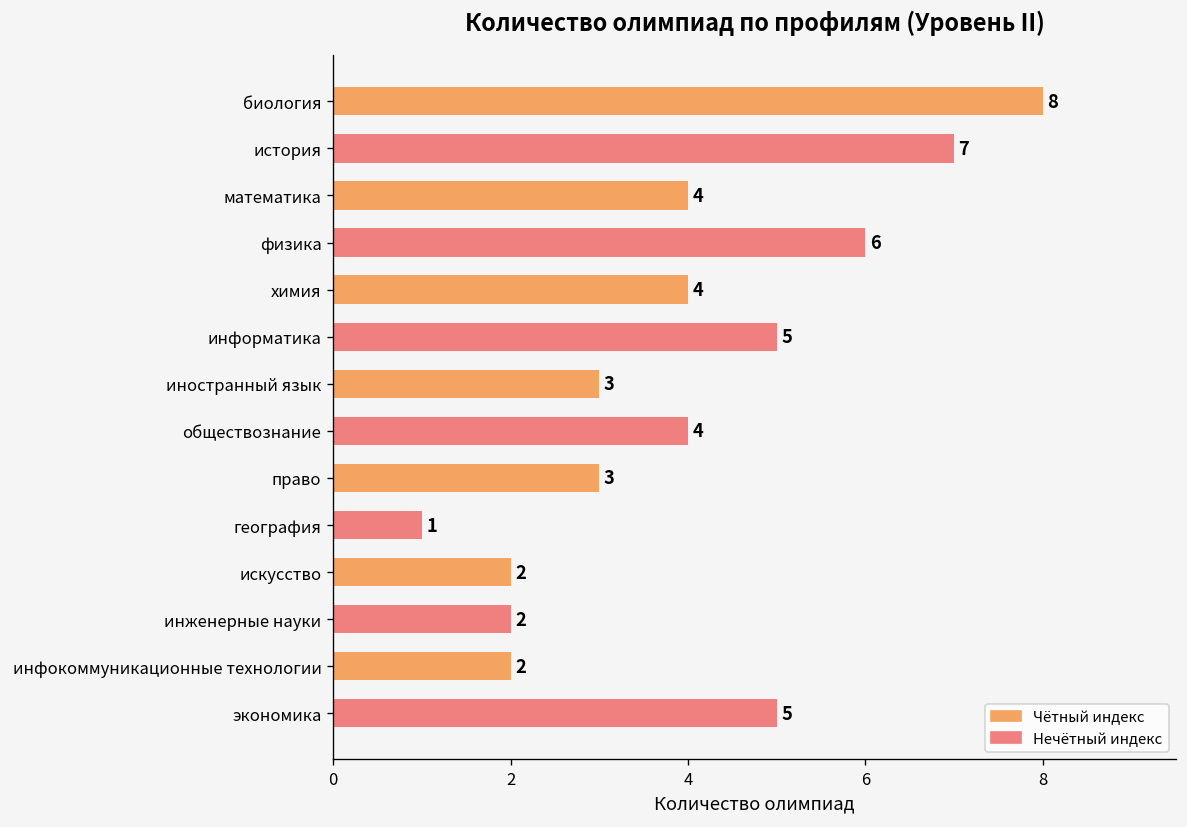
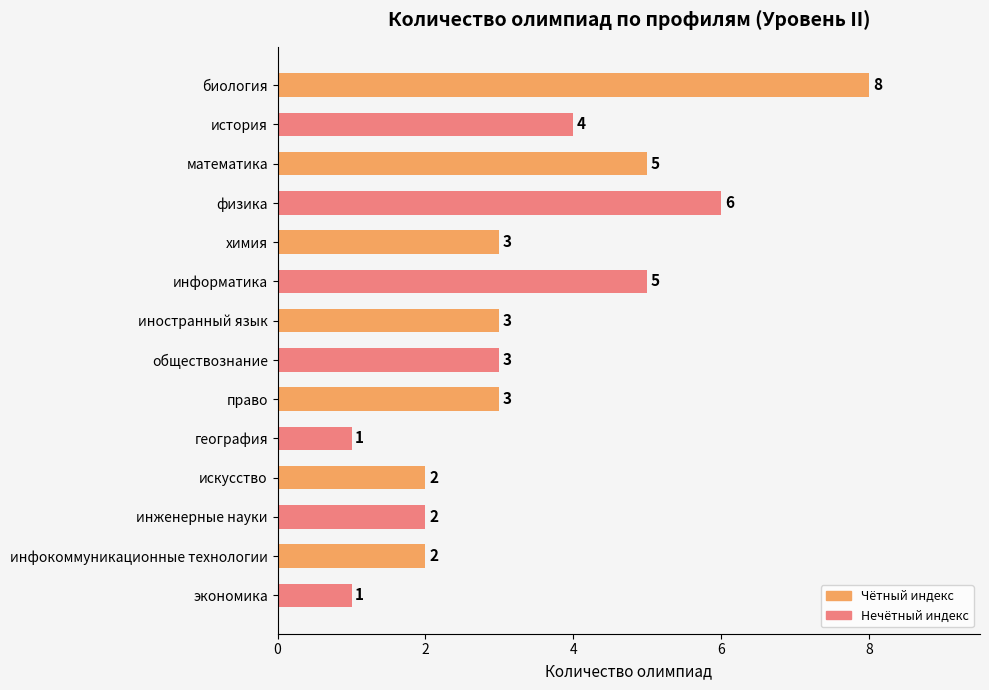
история: 7 -> 4
математика: 4 -> 5
химия: 4 -> 3
обществознание: 4 -> 3
экономика: 5 -> 1
